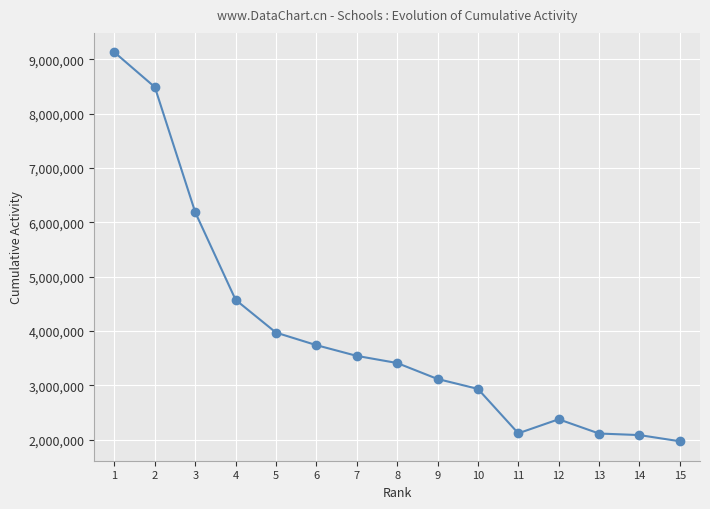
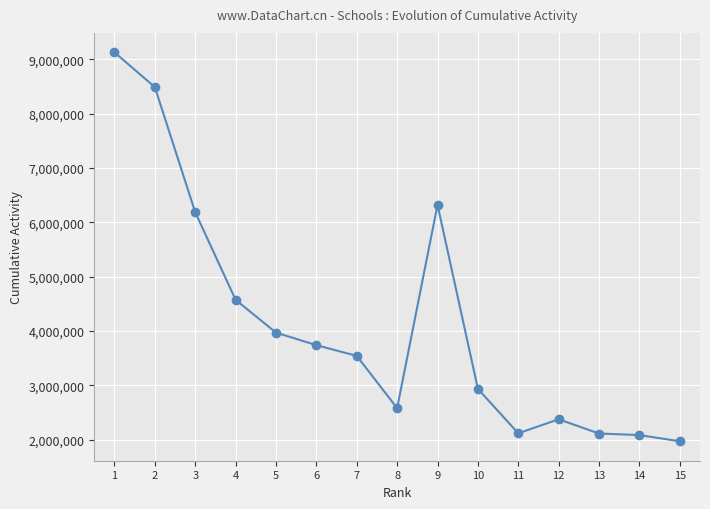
8: 3,400,000 -> 2,600,000
9: 3,100,000 -> 6,300,000
